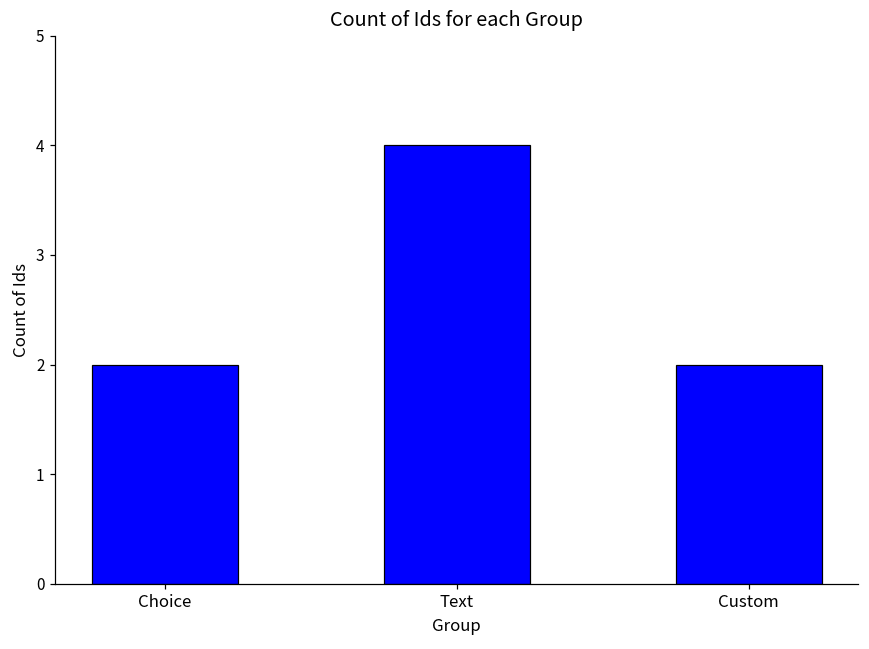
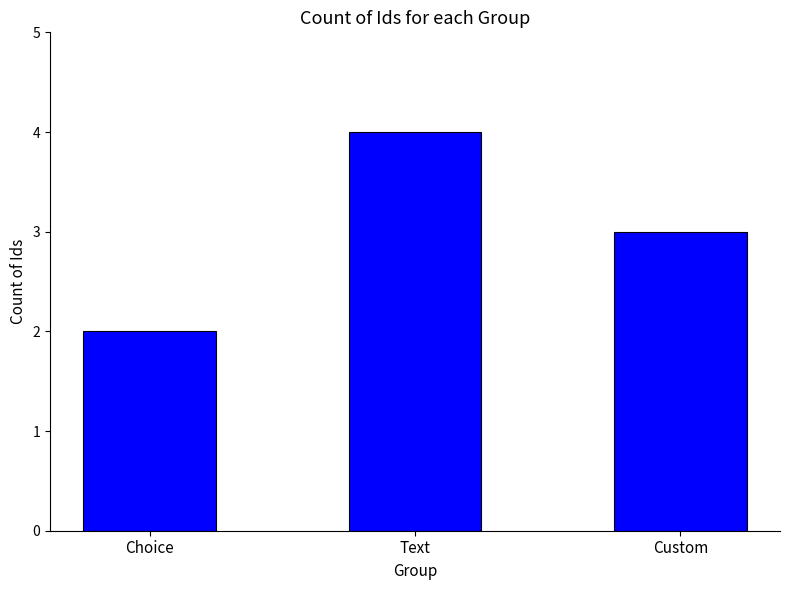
Custom: 2 -> 3
